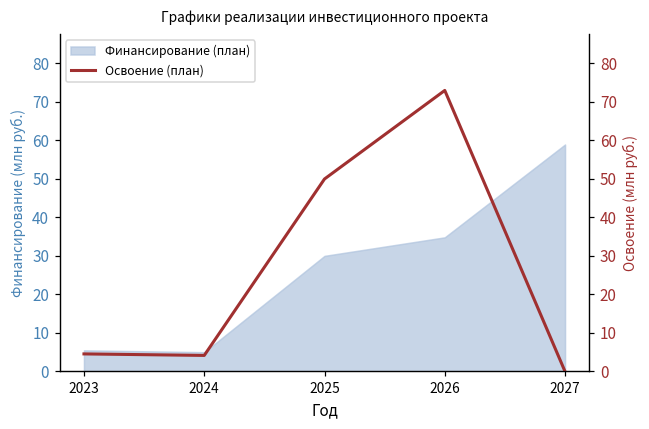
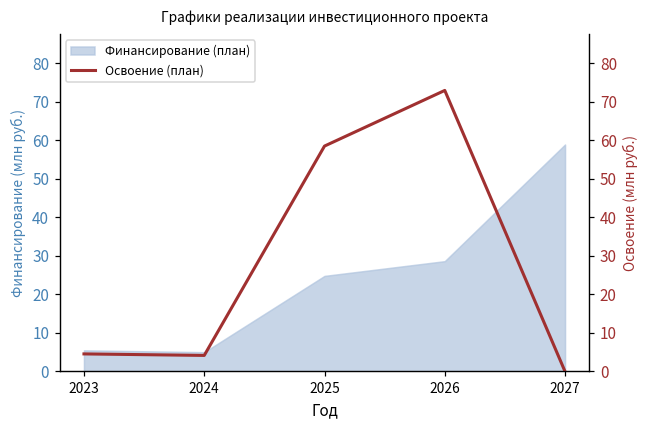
Финансирование (план), 2025: 30 -> 25
Финансирование (план), 2026: 35 -> 29
Освоение (план), 2025: 50 -> 59
